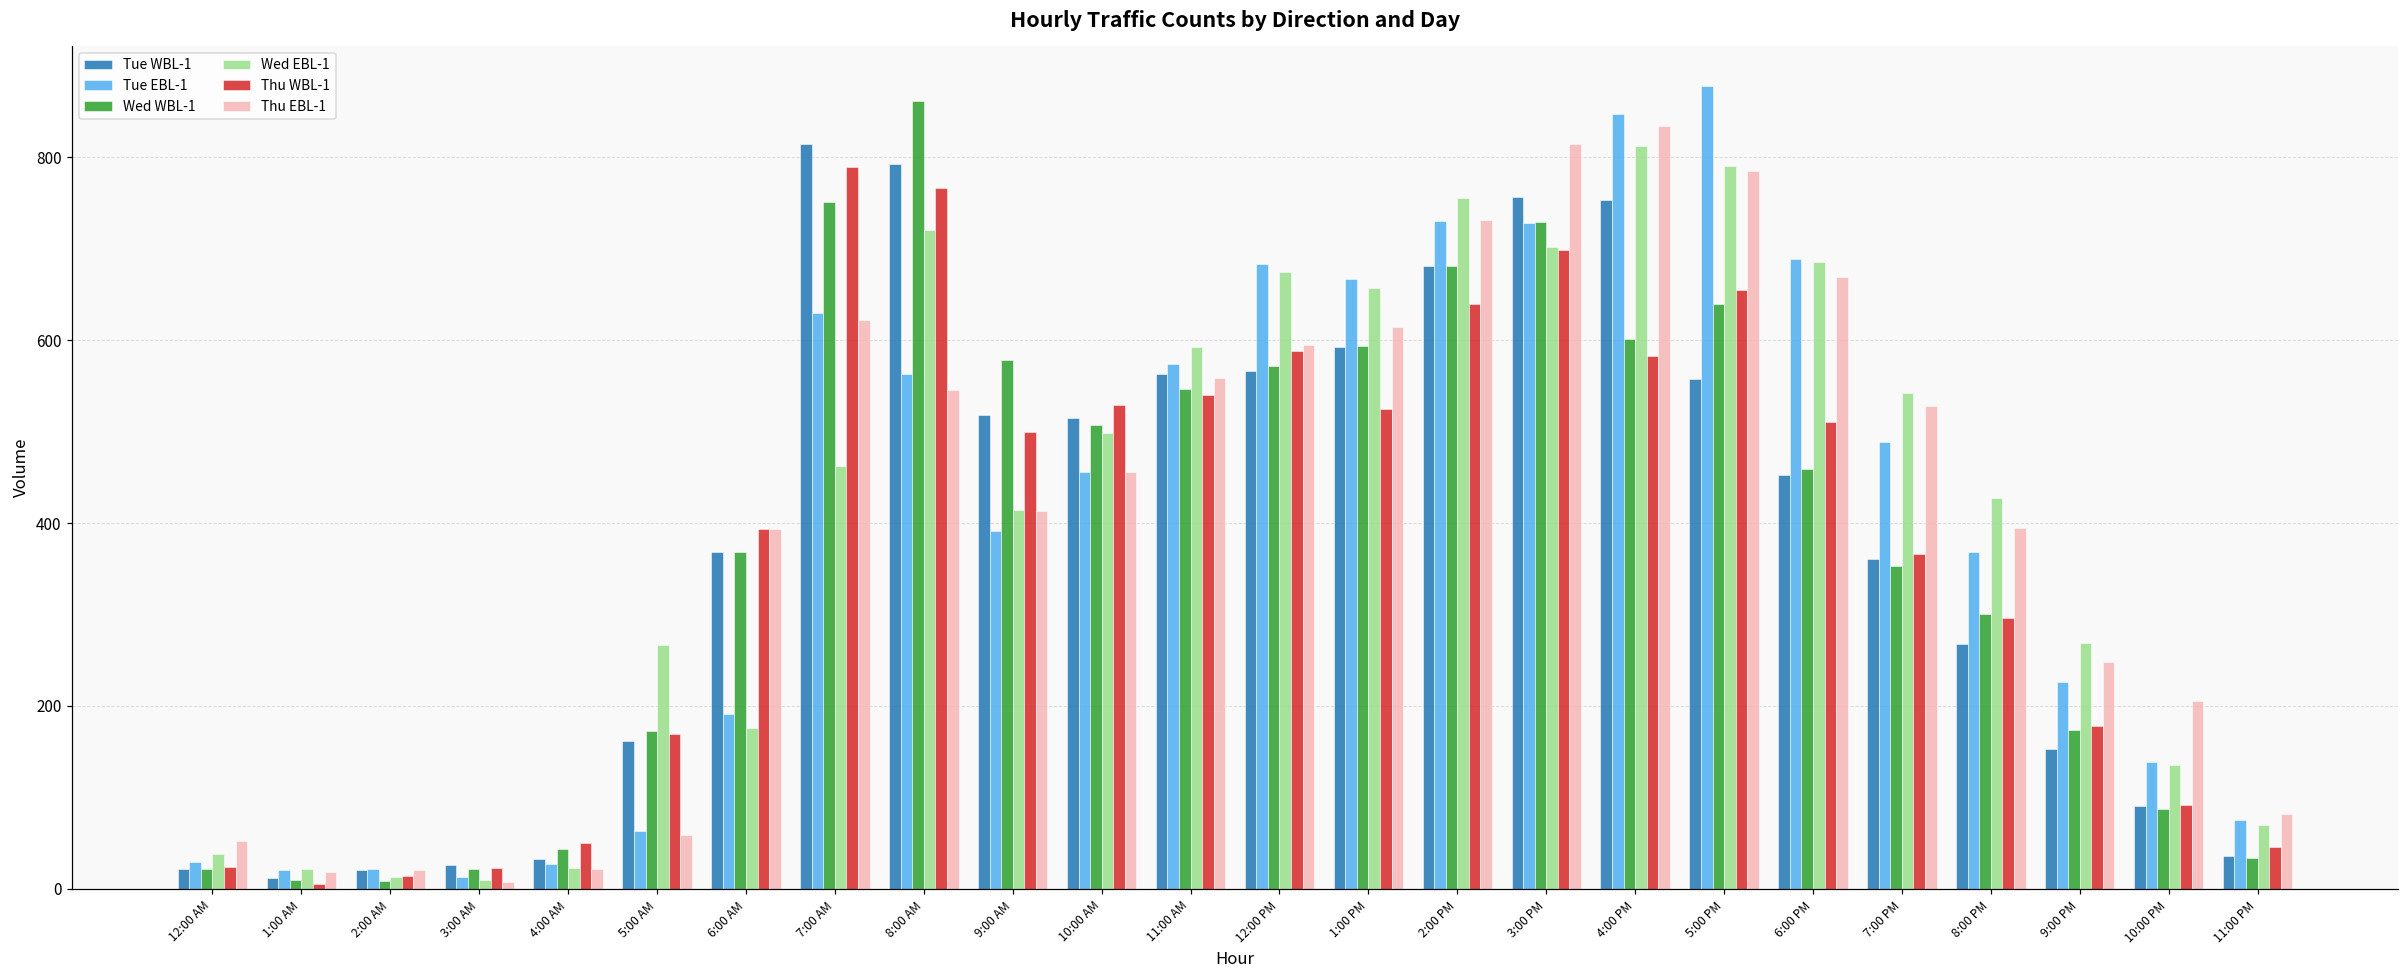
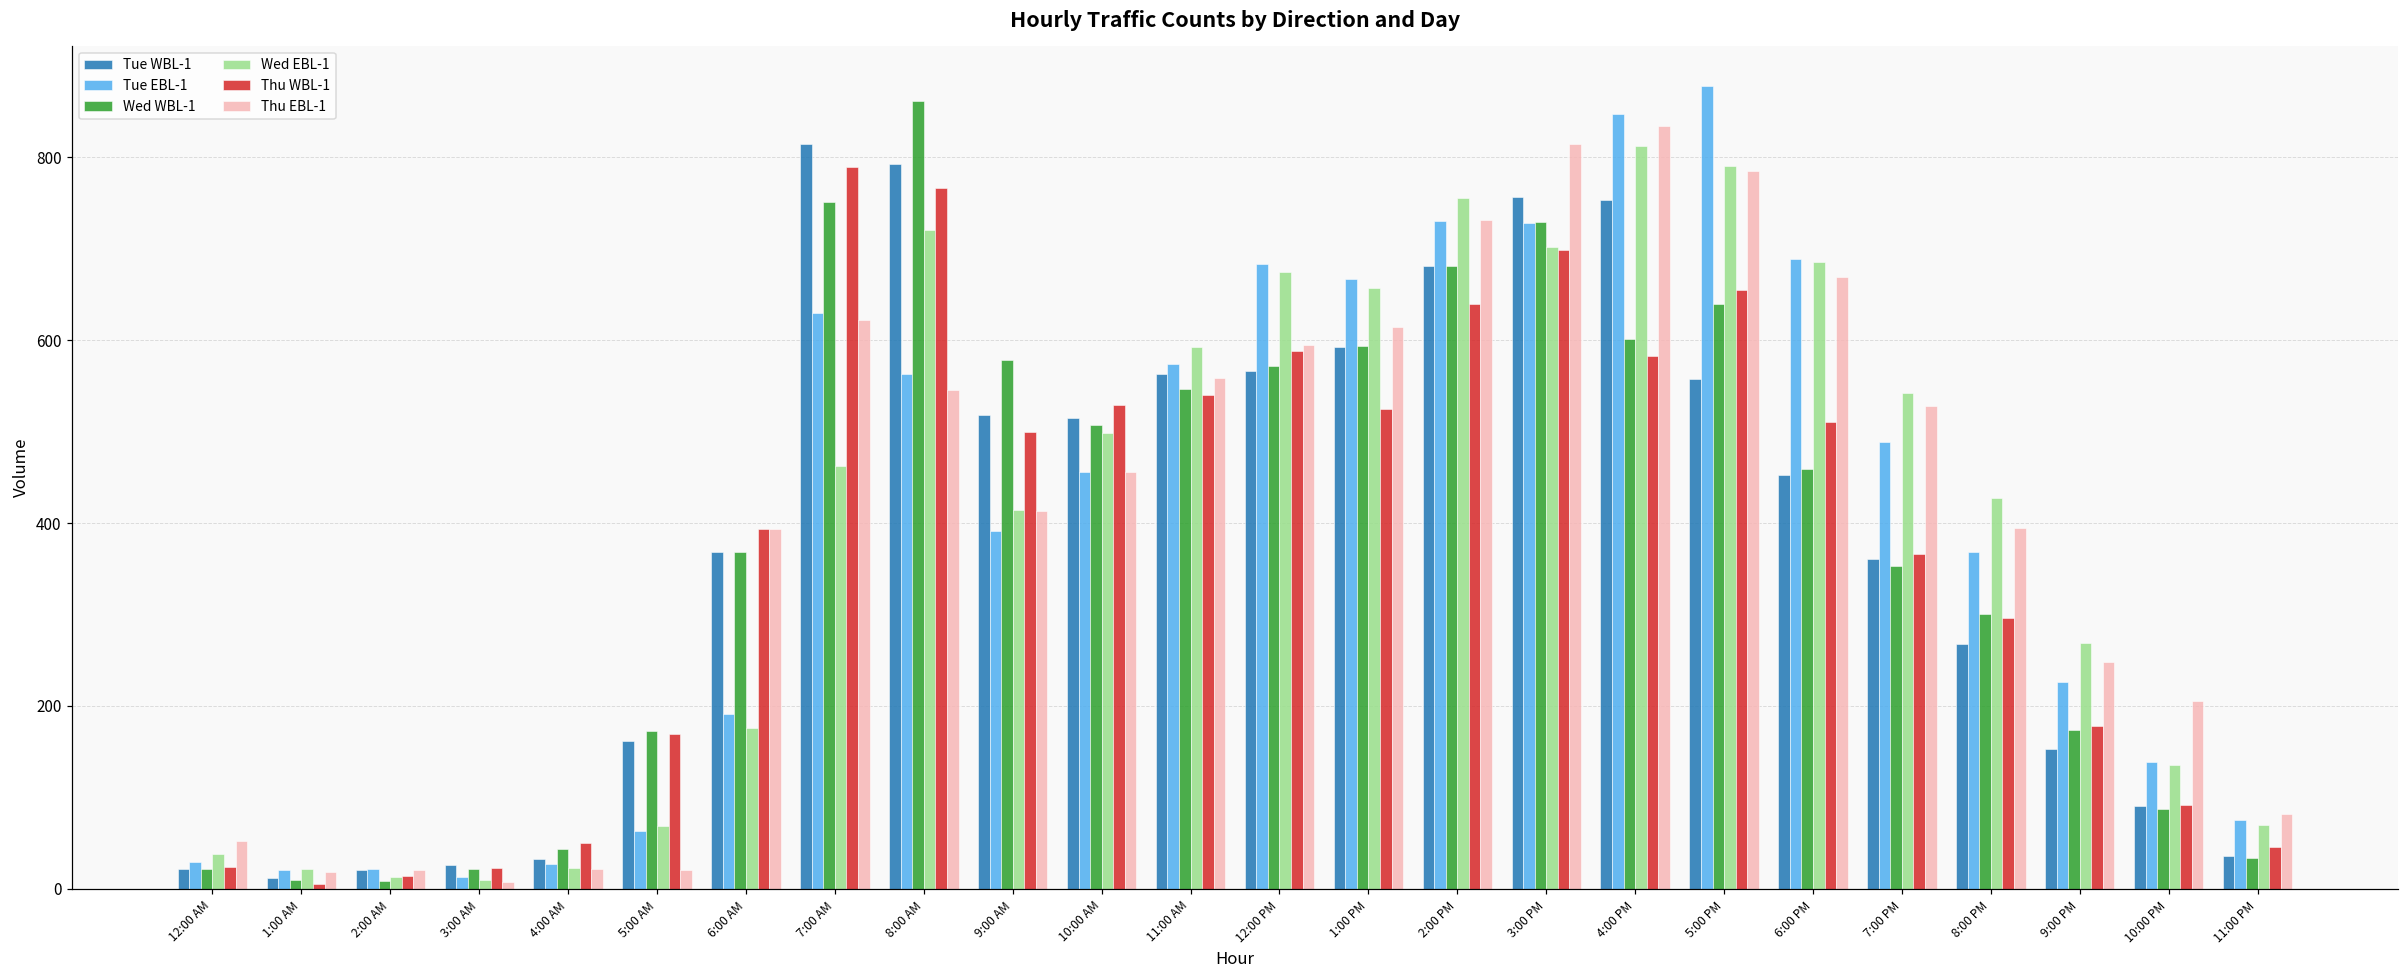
Wed EBL-1, 5:00 AM: 270 -> 70
Thu EBL-1, 5:00 AM: 60 -> 20
